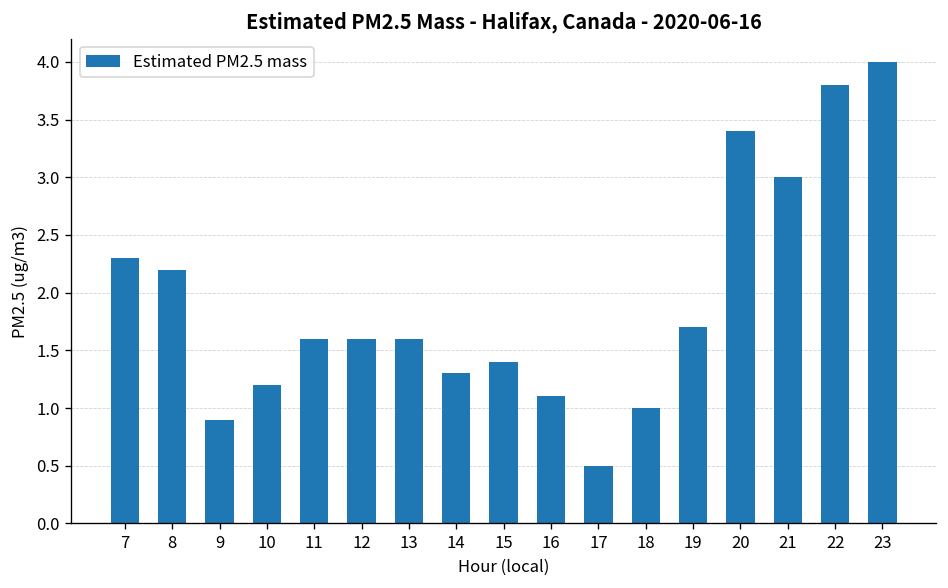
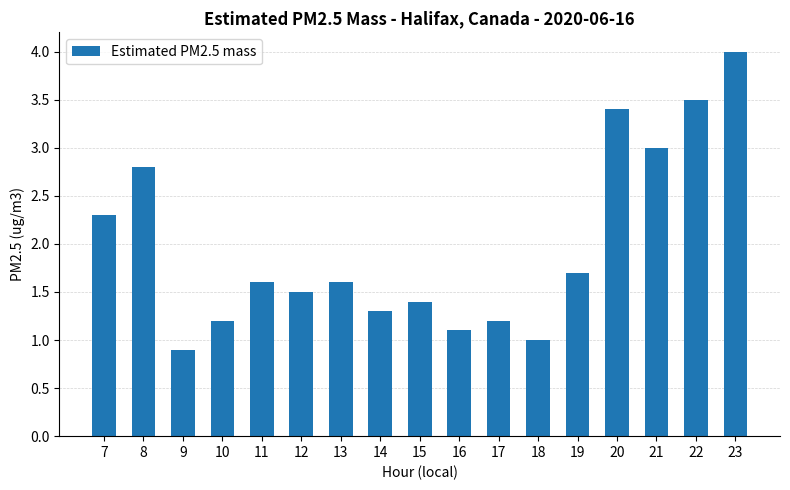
8: 2.2 -> 2.8
12: 1.6 -> 1.5
17: 0.5 -> 1.2
22: 3.8 -> 3.5
